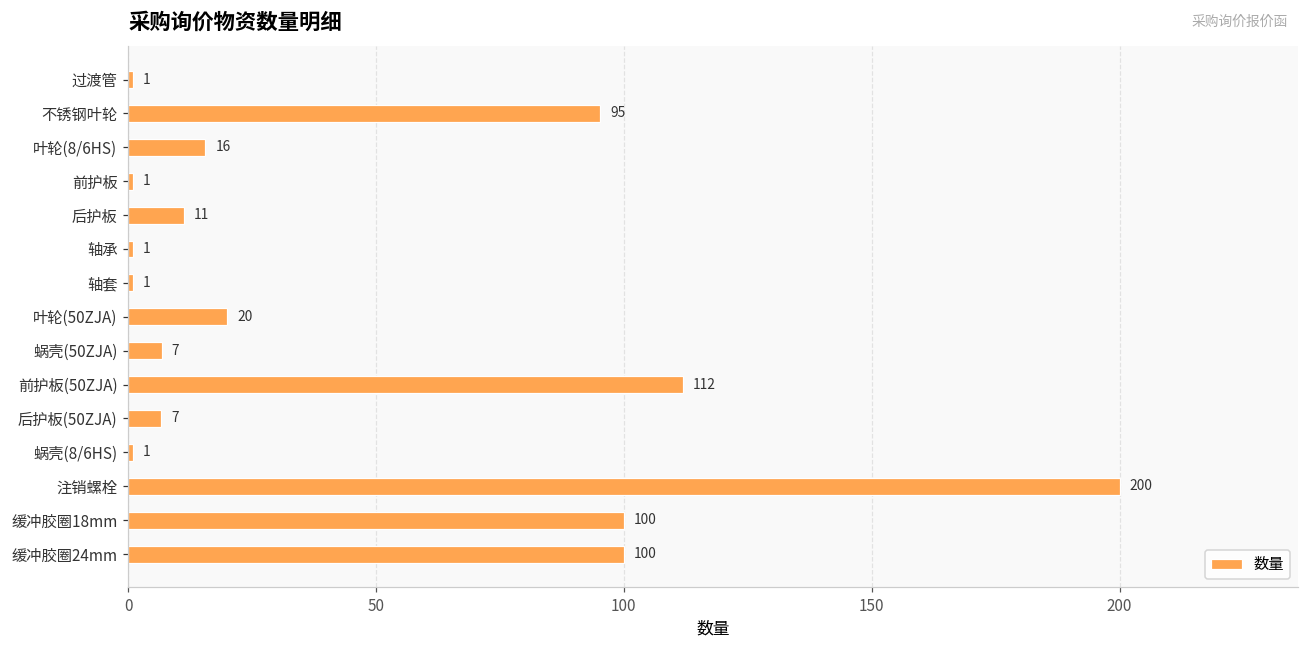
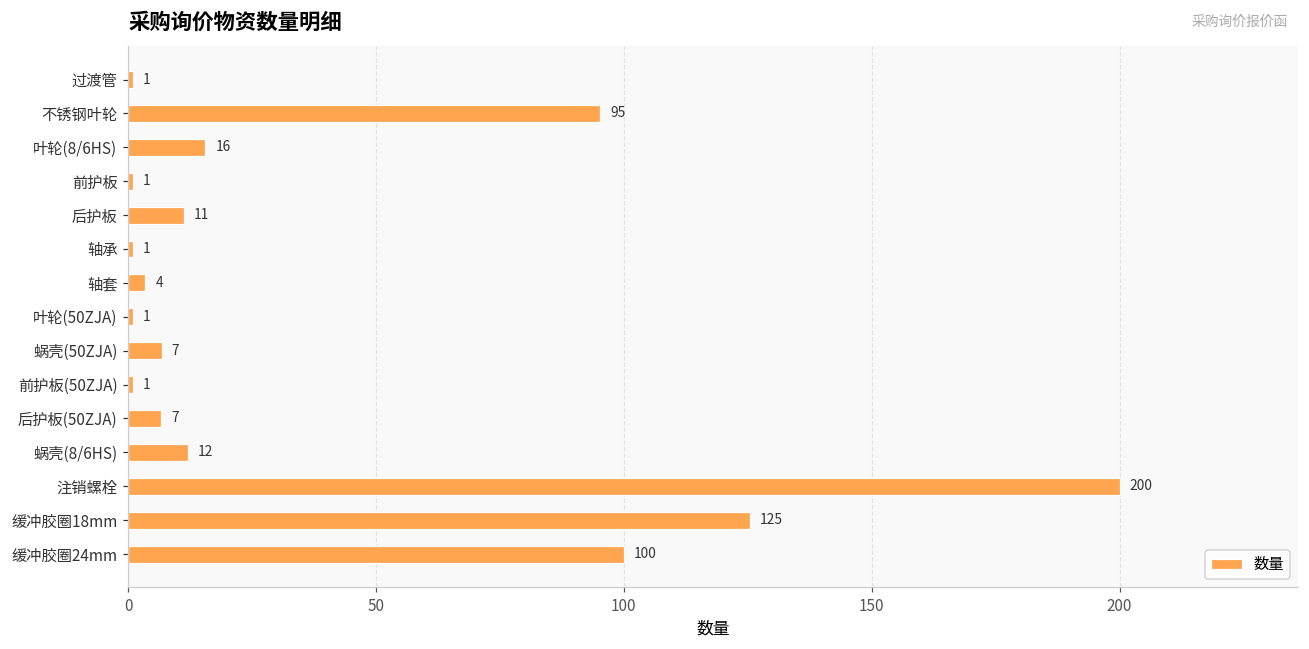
轴套: 1 -> 4
叶轮(50ZJA): 20 -> 1
前护板(50ZJA): 112 -> 1
蜗壳(8/6HS): 1 -> 12
缓冲胶圈18mm: 100 -> 125
